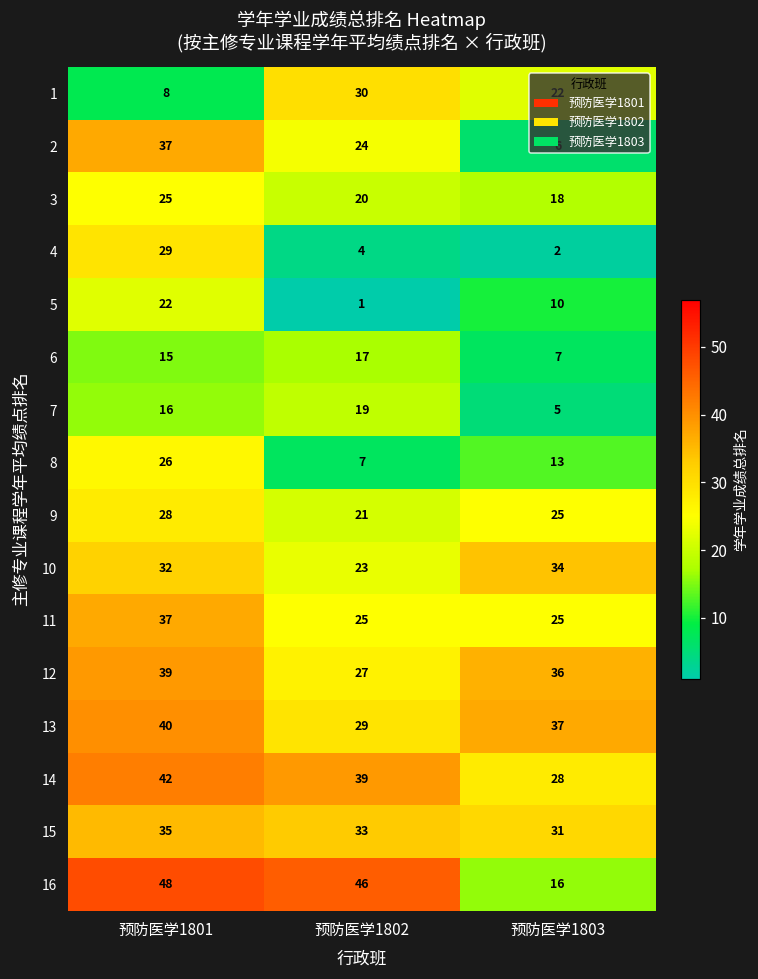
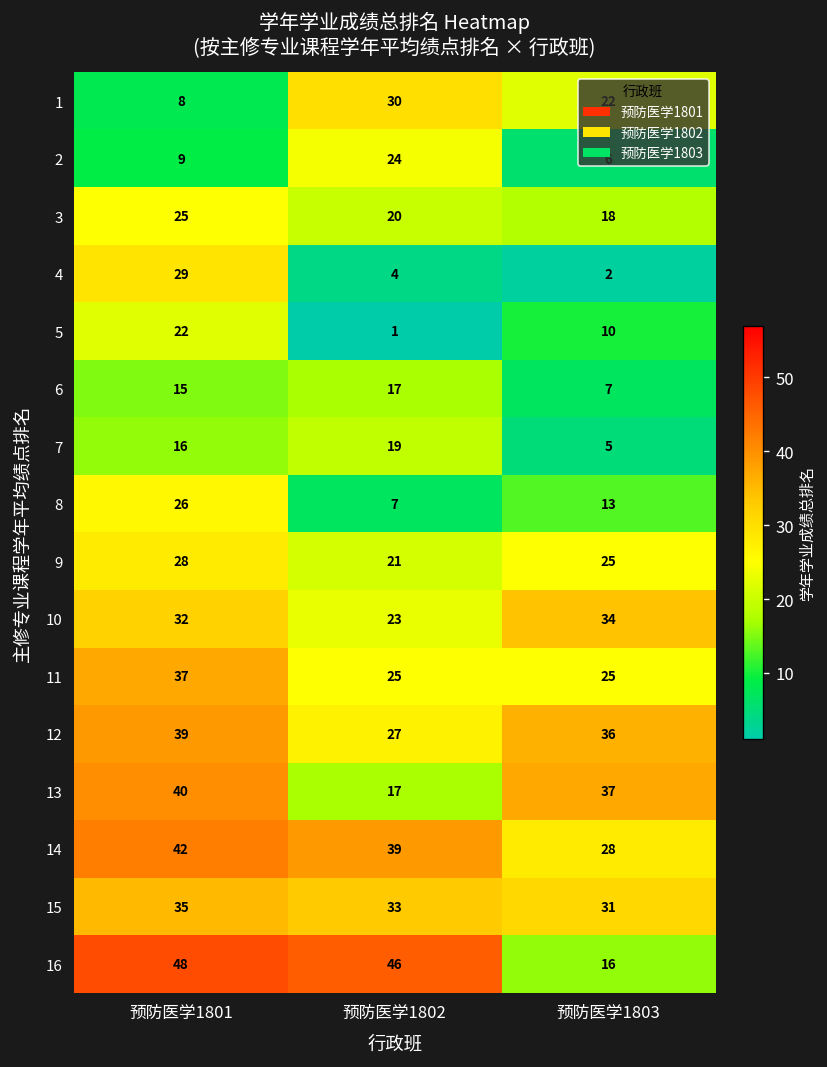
2, 预防医学1801: 37 -> 9
13, 预防医学1802: 29 -> 17
